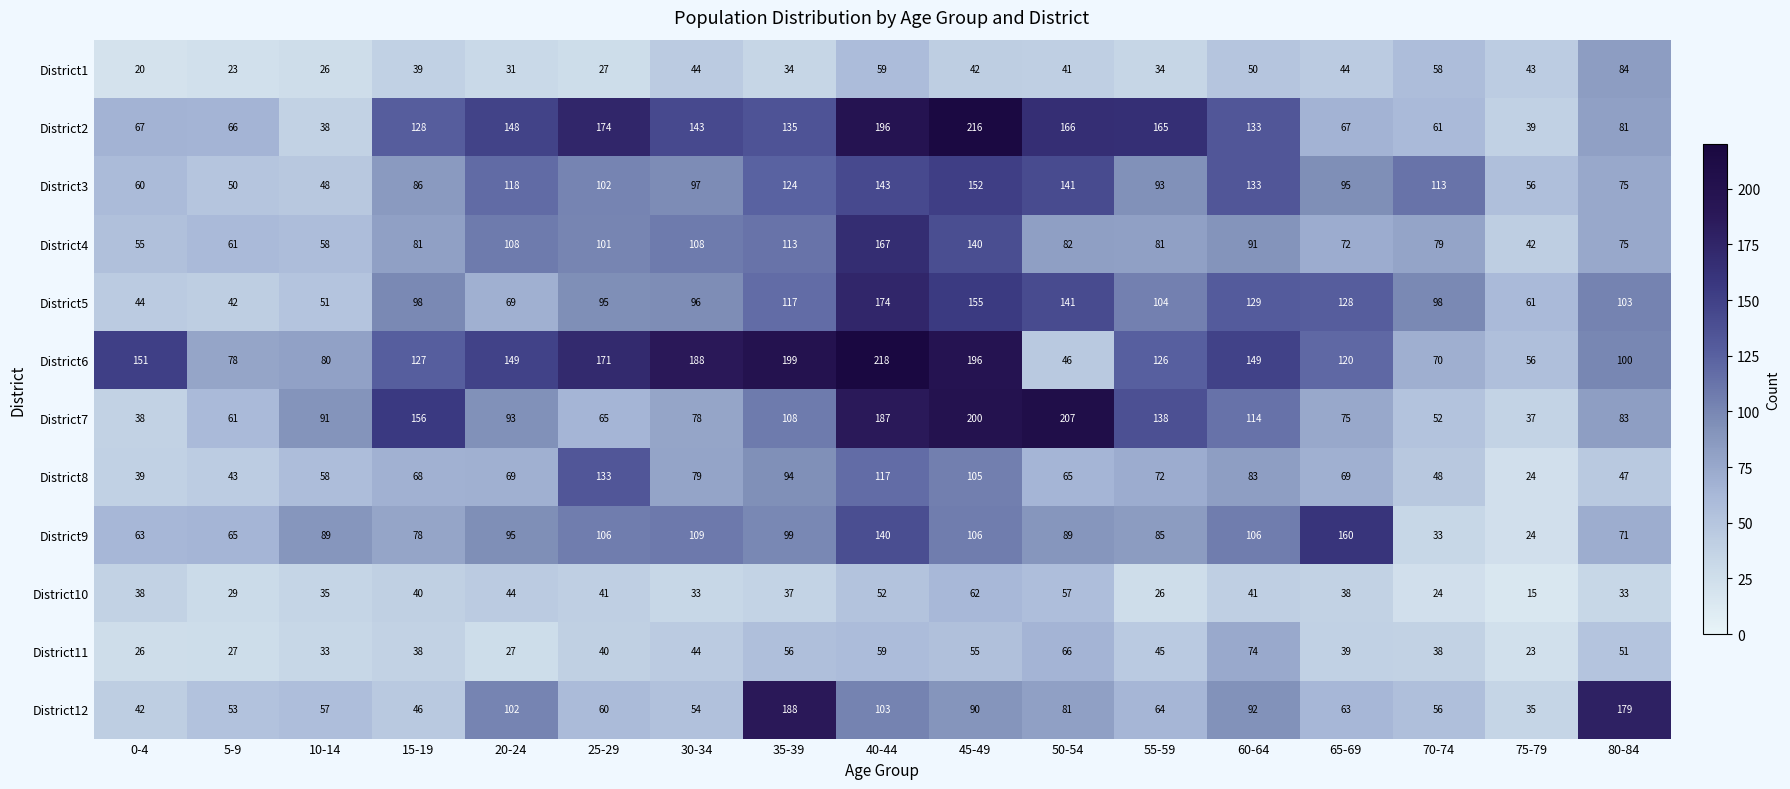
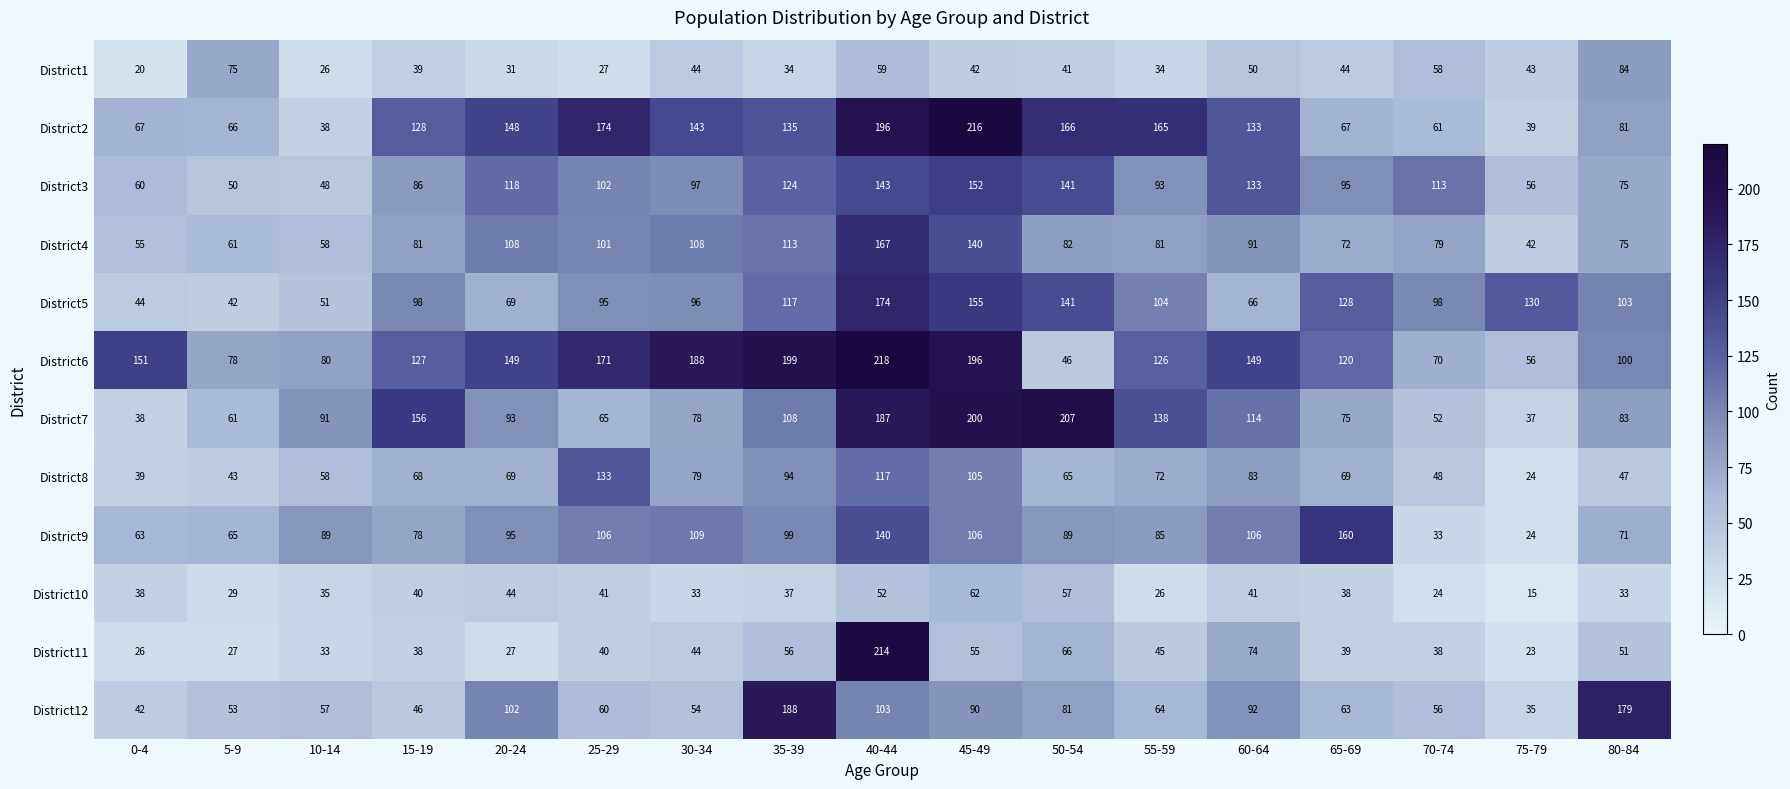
District1, 5-9: 23 -> 75
District5, 60-64: 129 -> 66
District5, 75-79: 61 -> 130
District11, 40-44: 59 -> 214
